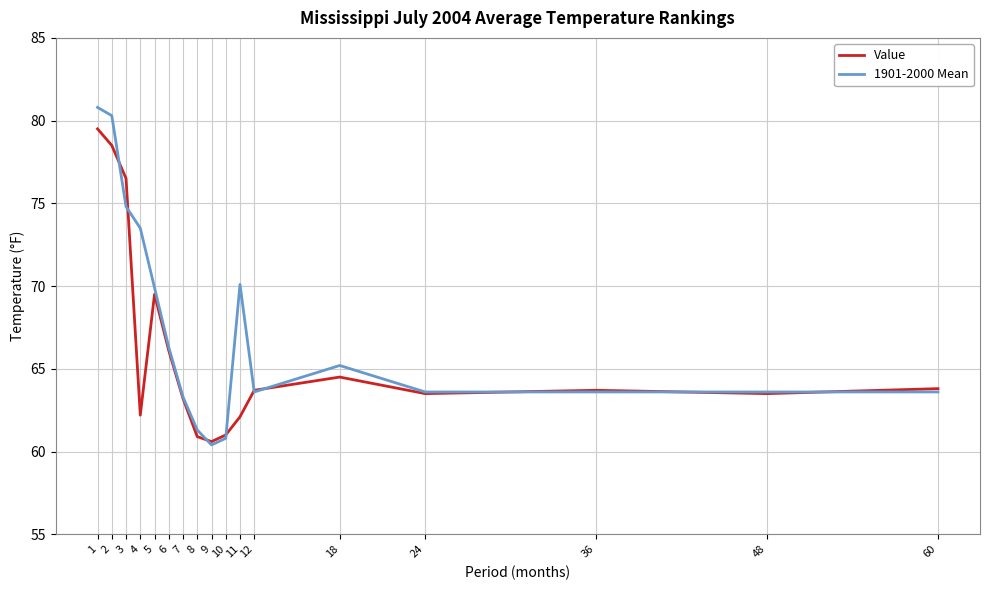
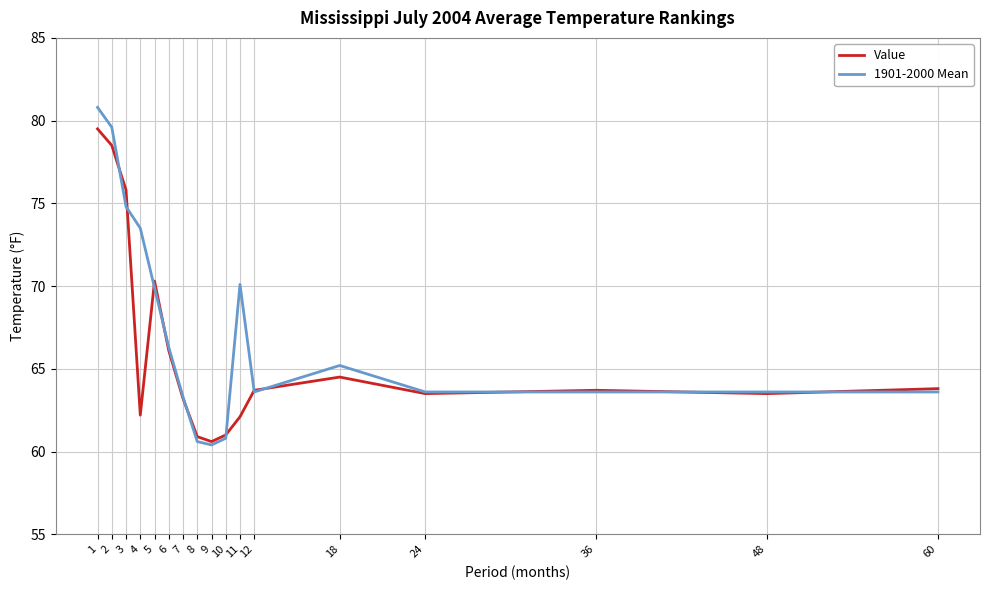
1901-2000 Mean, 2: 80.3 -> 79.6
Value, 3: 76.5 -> 75.8
Value, 5: 69.5 -> 70.3
1901-2000 Mean, 8: 61.3 -> 60.6
